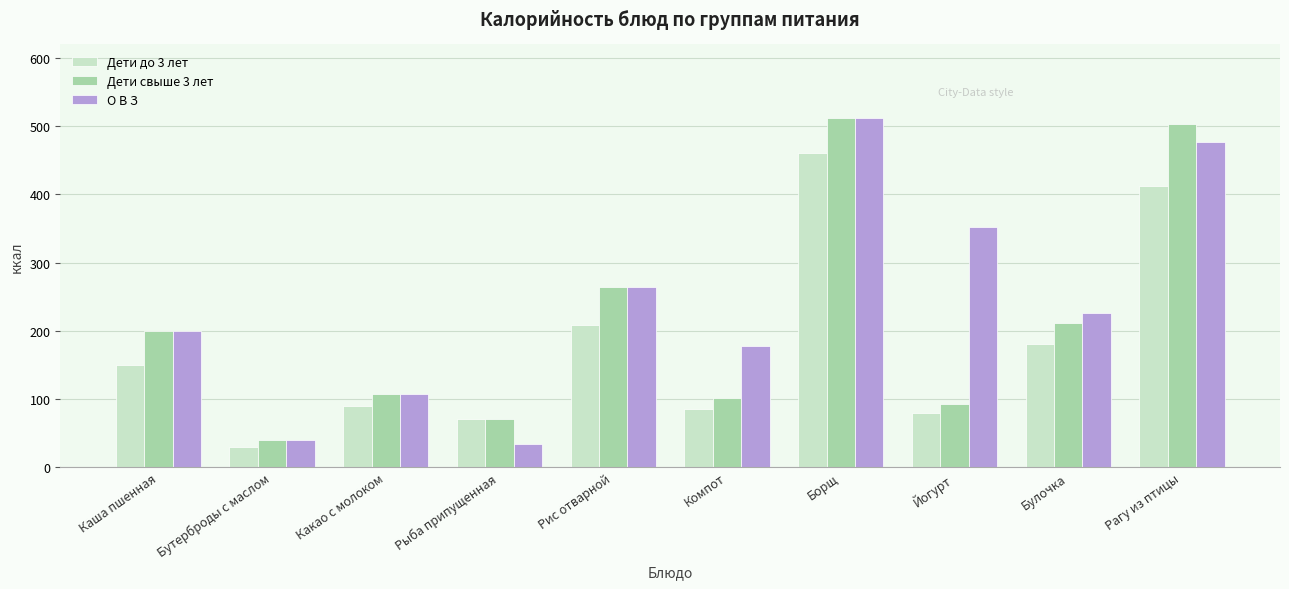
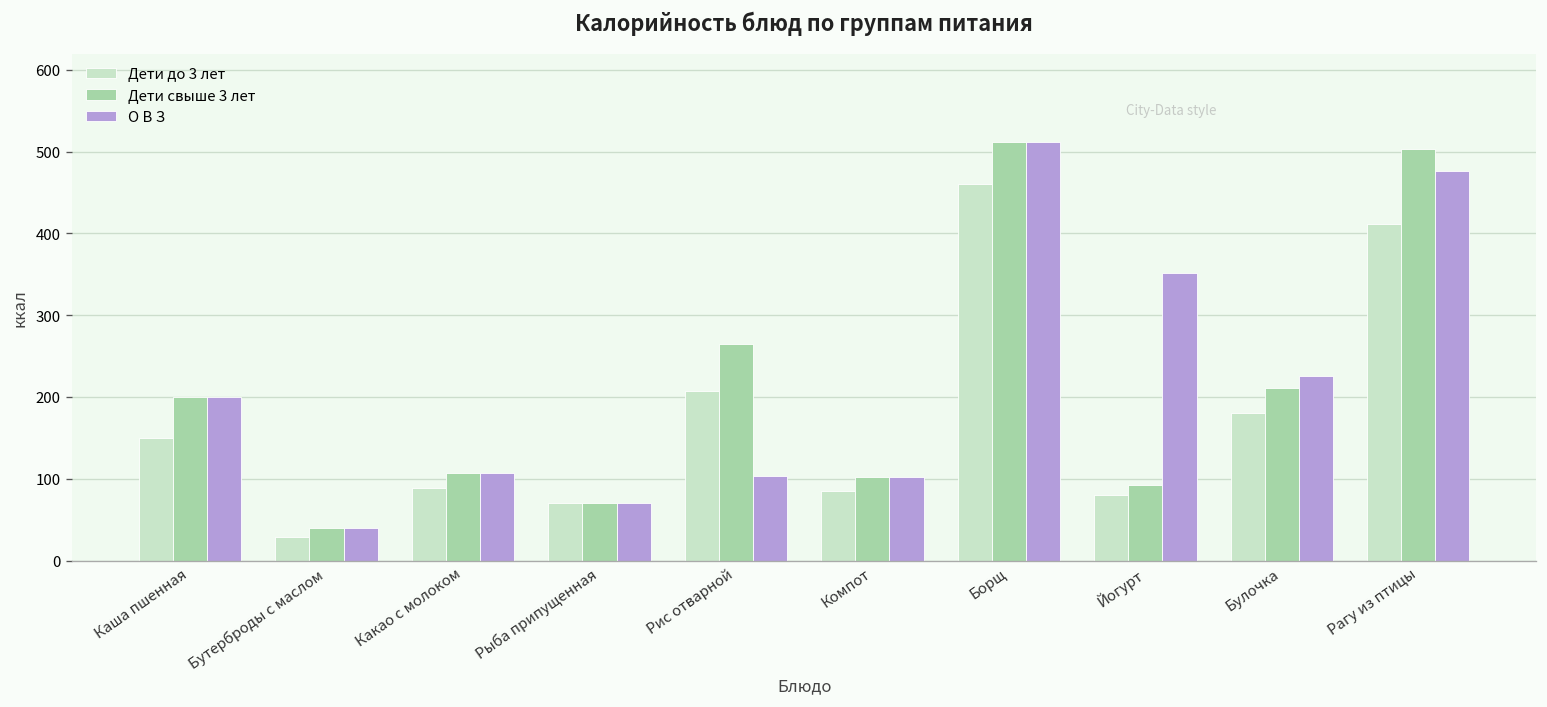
О В З, Рыба припущенная: 30 -> 70
О В З, Рис отварной: 260 -> 100
О В З, Компот: 180 -> 100
